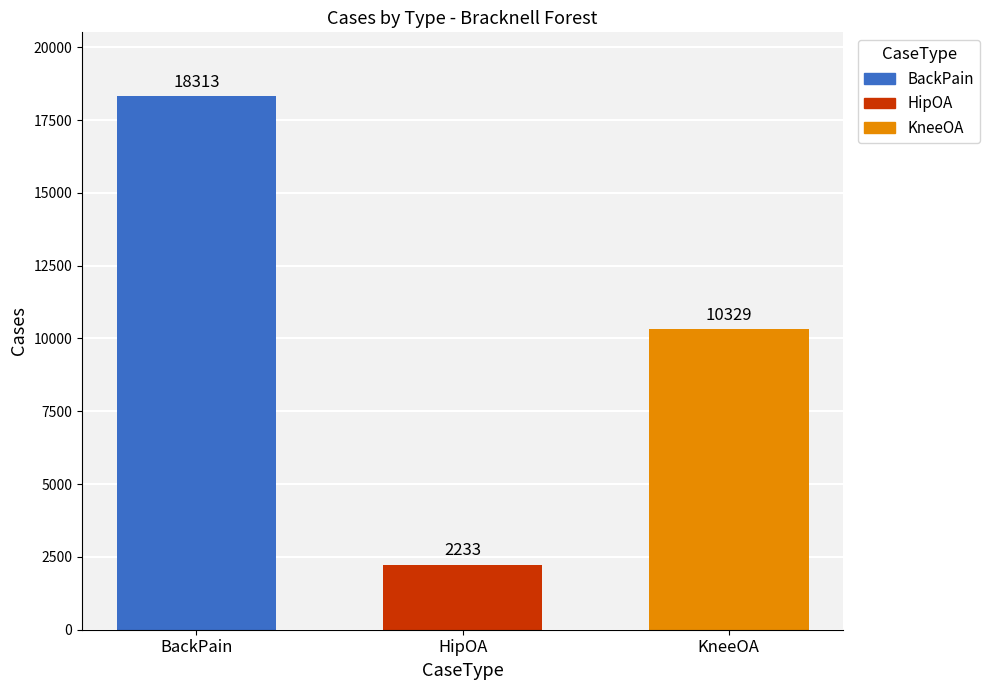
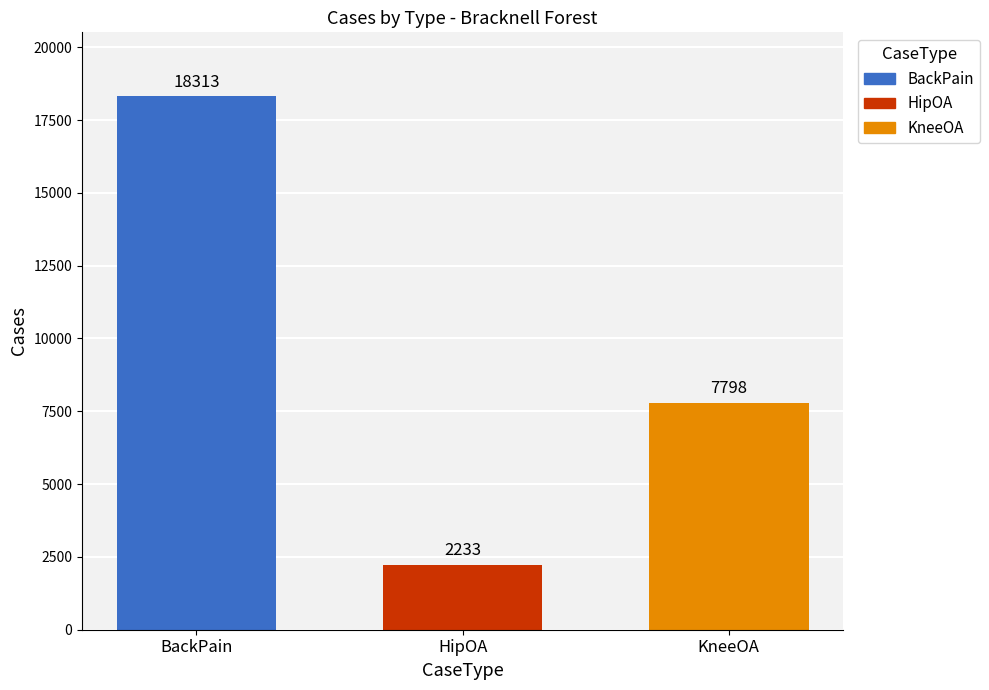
KneeOA: 10329 -> 7798
